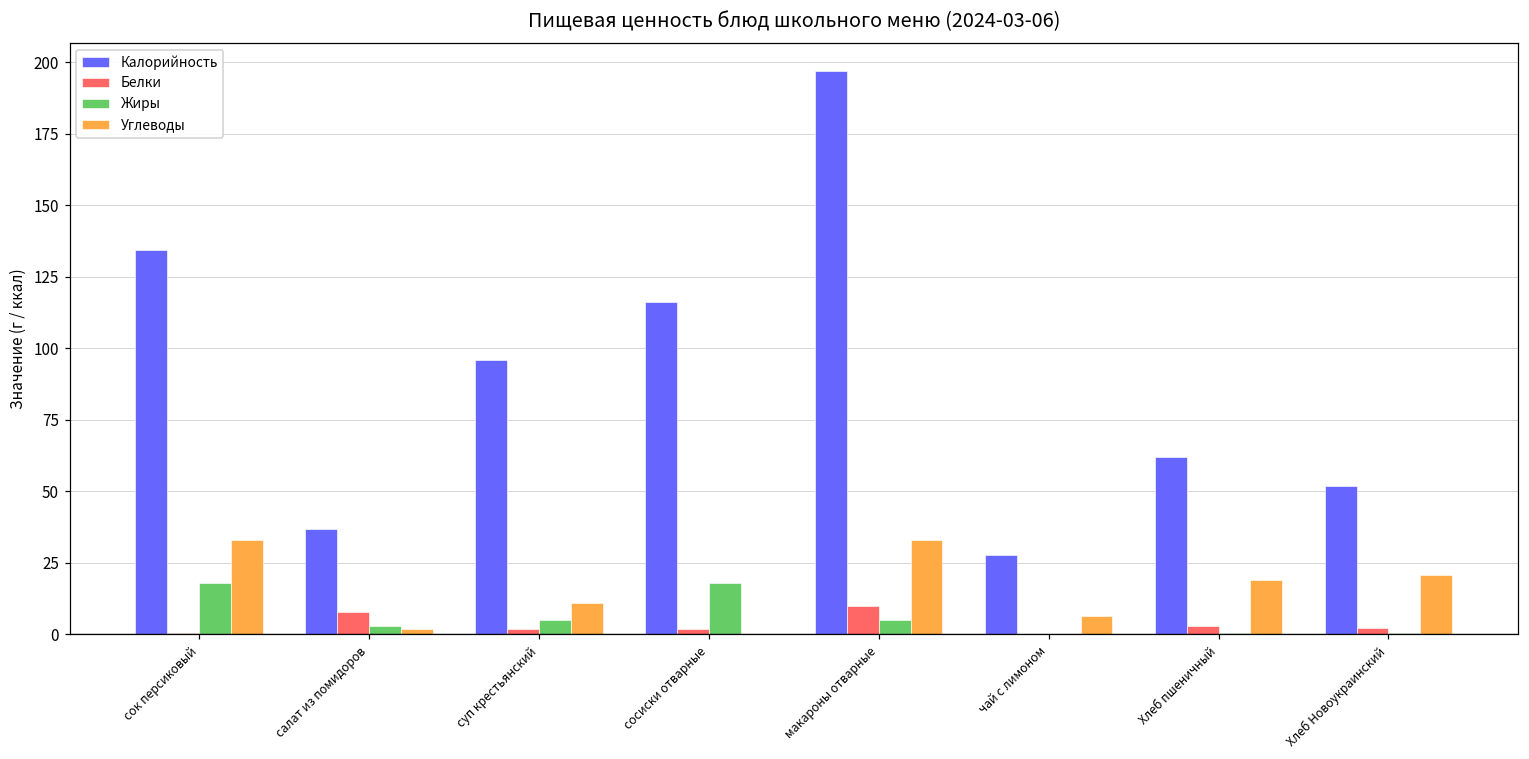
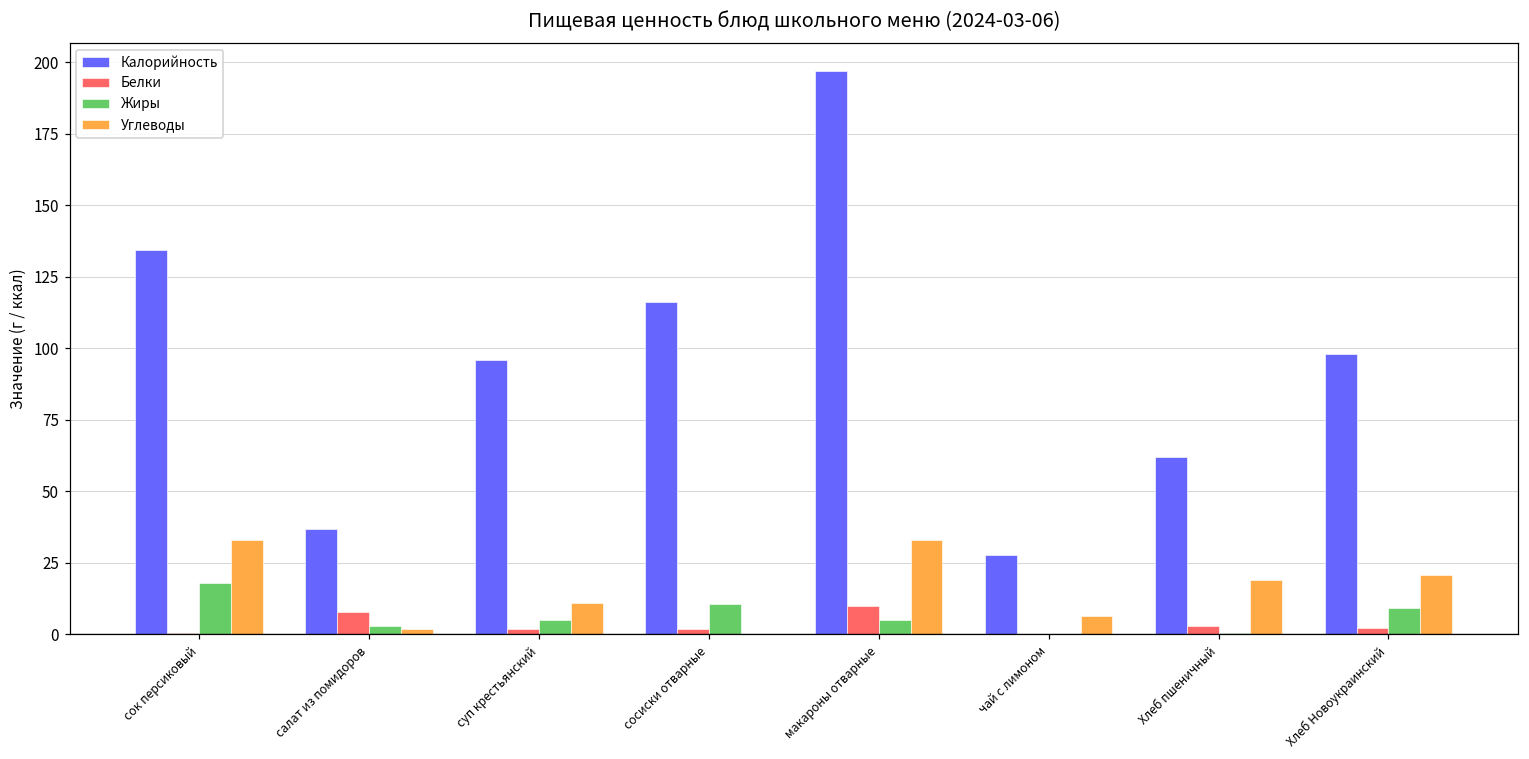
Жиры, сосиски отварные: 18 -> 11
Калорийность, Хлеб Новоукраинский: 52 -> 98
Жиры, Хлеб Новоукраинский: 0 -> 9
